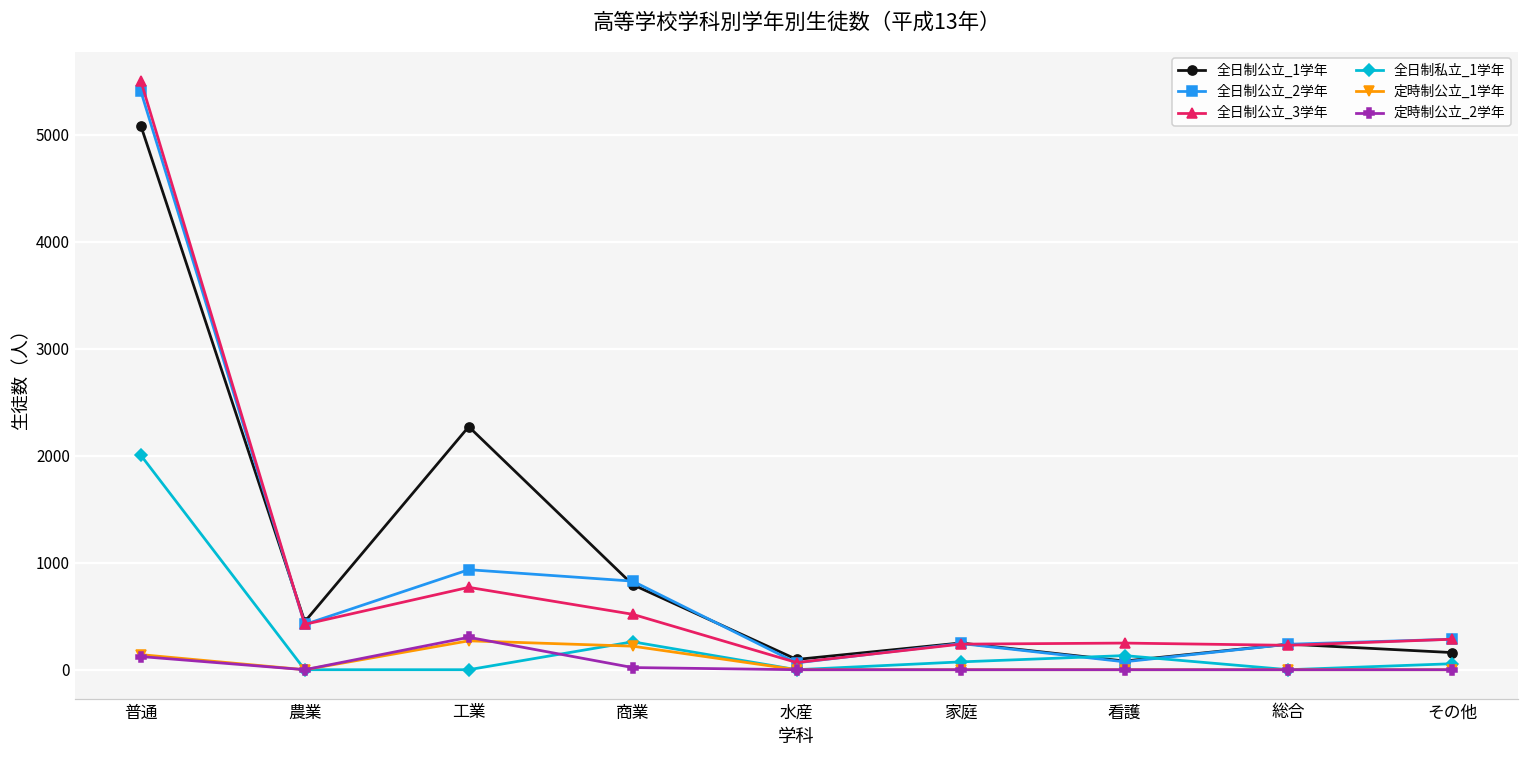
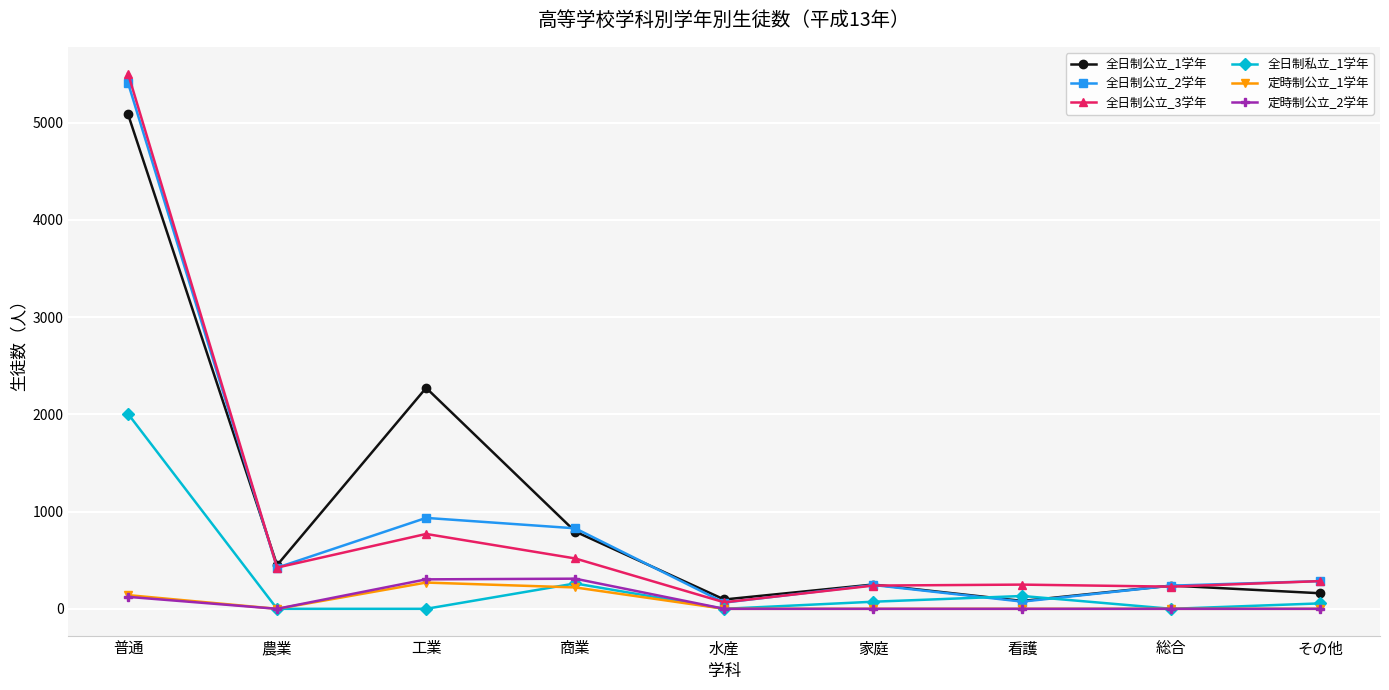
定時制公立_2学年, 商業: 0 -> 300
